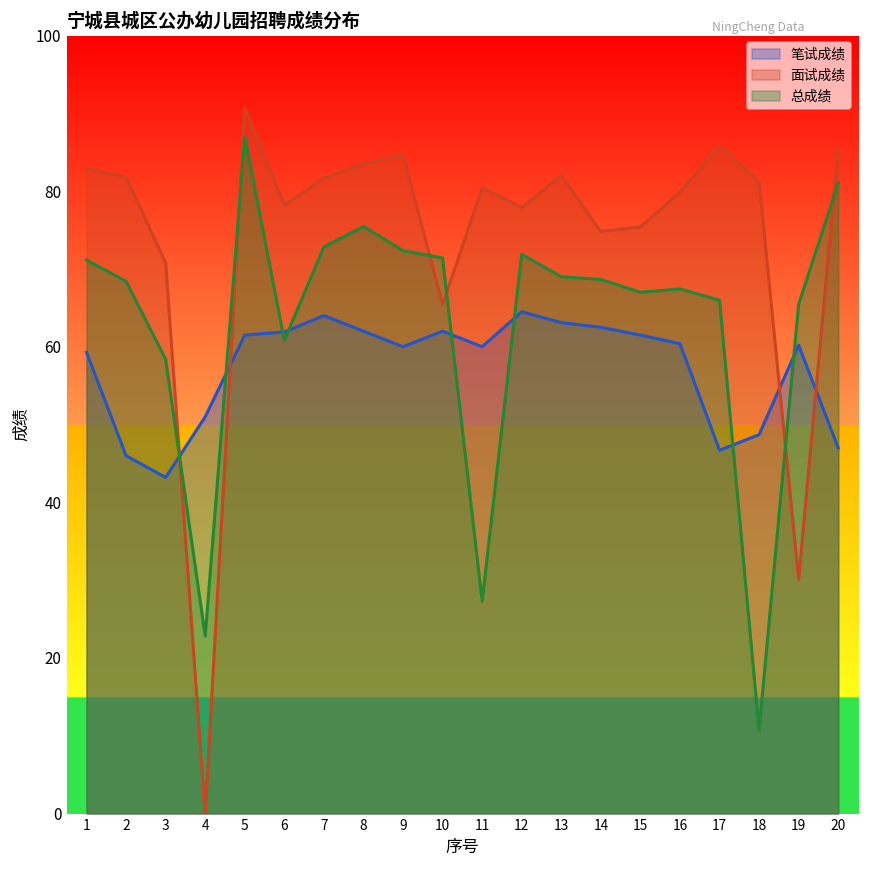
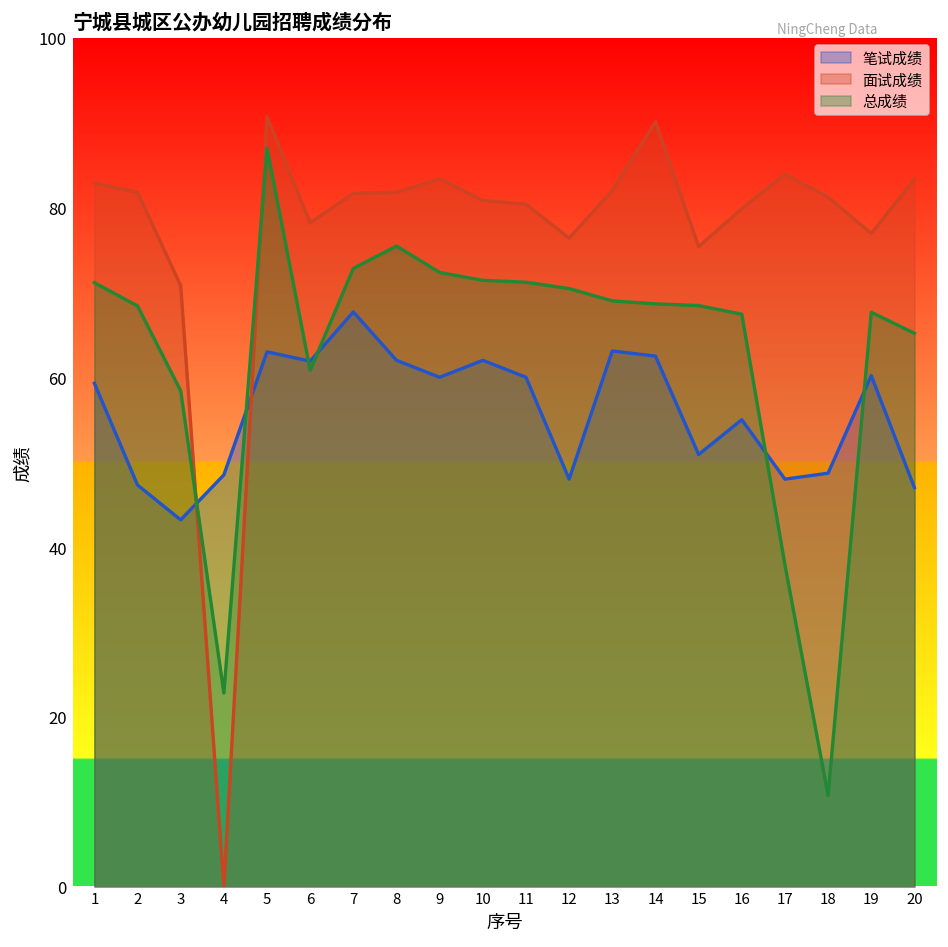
笔试成绩, 2: 46 -> 47
笔试成绩, 4: 51 -> 49
笔试成绩, 5: 62 -> 63
笔试成绩, 7: 64 -> 68
面试成绩, 8: 84 -> 82
面试成绩, 9: 85 -> 83
面试成绩, 10: 65 -> 81
总成绩, 11: 27 -> 71
笔试成绩, 12: 65 -> 48
面试成绩, 12: 78 -> 76
总成绩, 12: 72 -> 70
面试成绩, 14: 75 -> 90
笔试成绩, 15: 62 -> 51
总成绩, 15: 67 -> 68
笔试成绩, 16: 60 -> 55
笔试成绩, 17: 47 -> 48
面试成绩, 17: 86 -> 84
总成绩, 17: 66 -> 38
面试成绩, 19: 30 -> 77
总成绩, 19: 65 -> 68
面试成绩, 20: 85 -> 83
总成绩, 20: 81 -> 65
